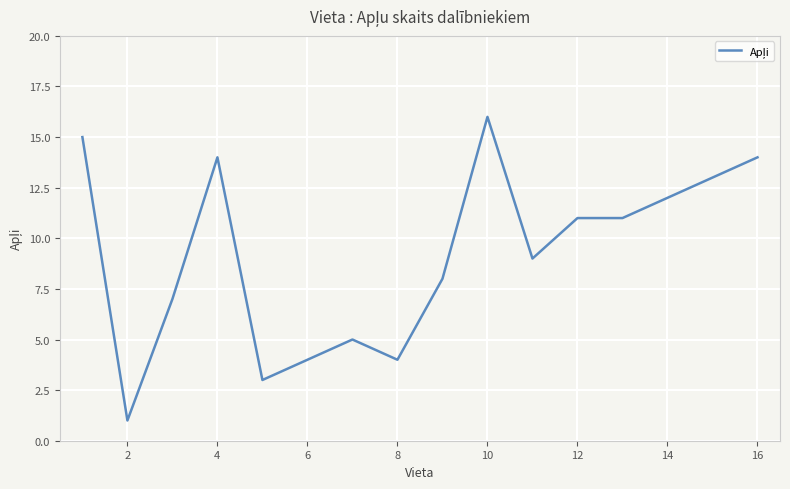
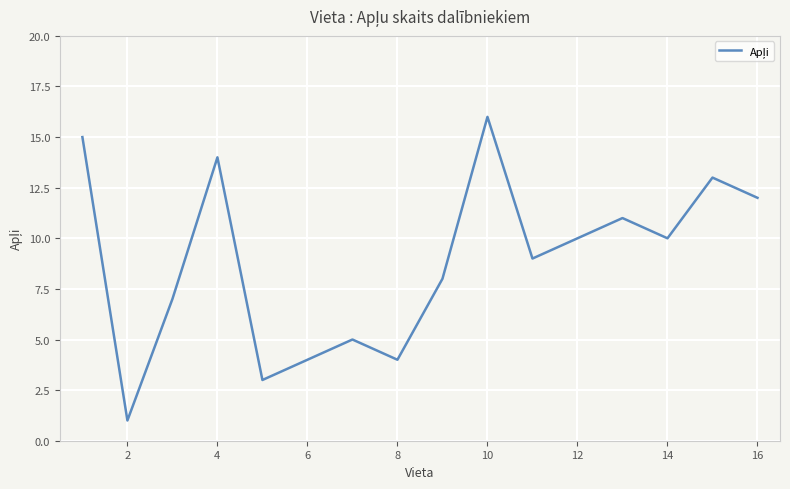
12: 11 -> 10
14: 12 -> 10
16: 14 -> 12
